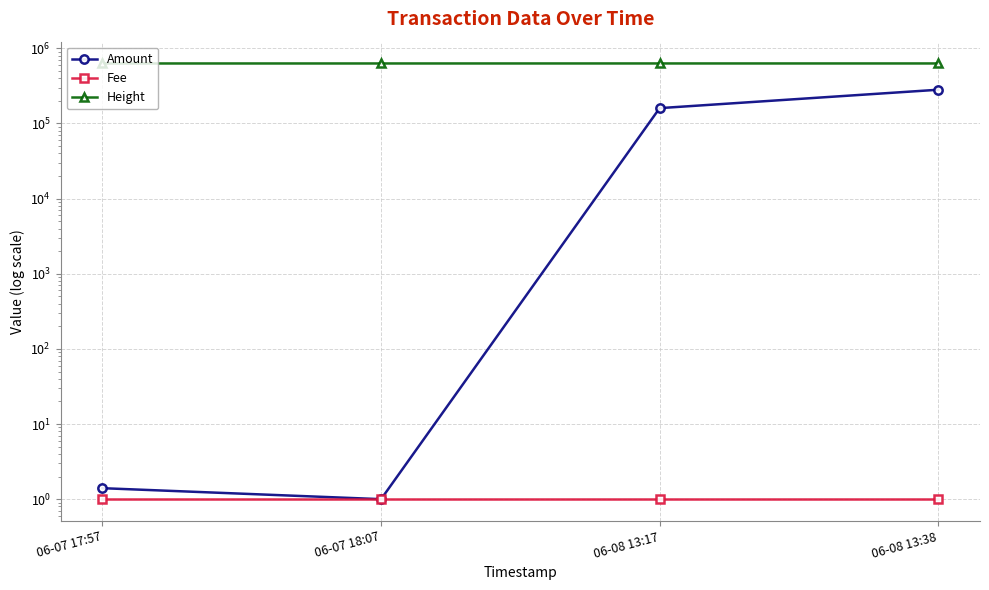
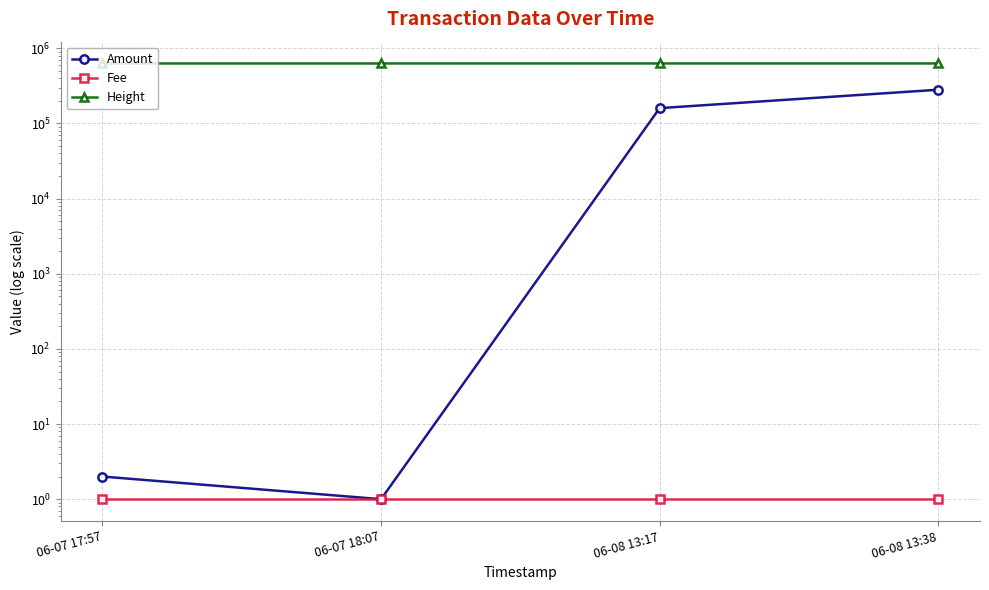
Amount, 06-07 17:57: 1.4 -> 2.0
